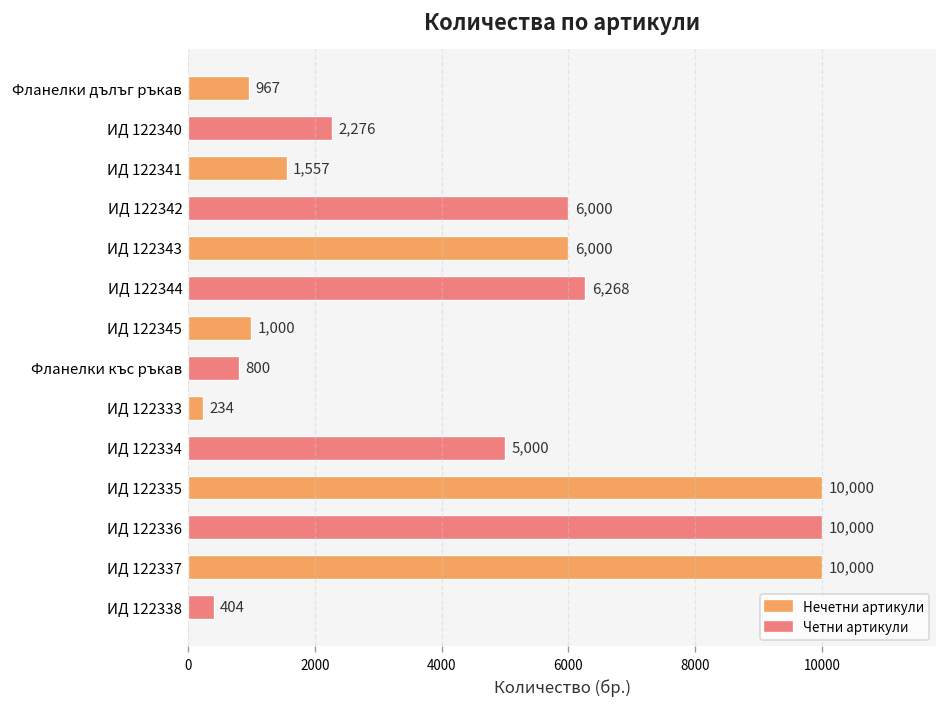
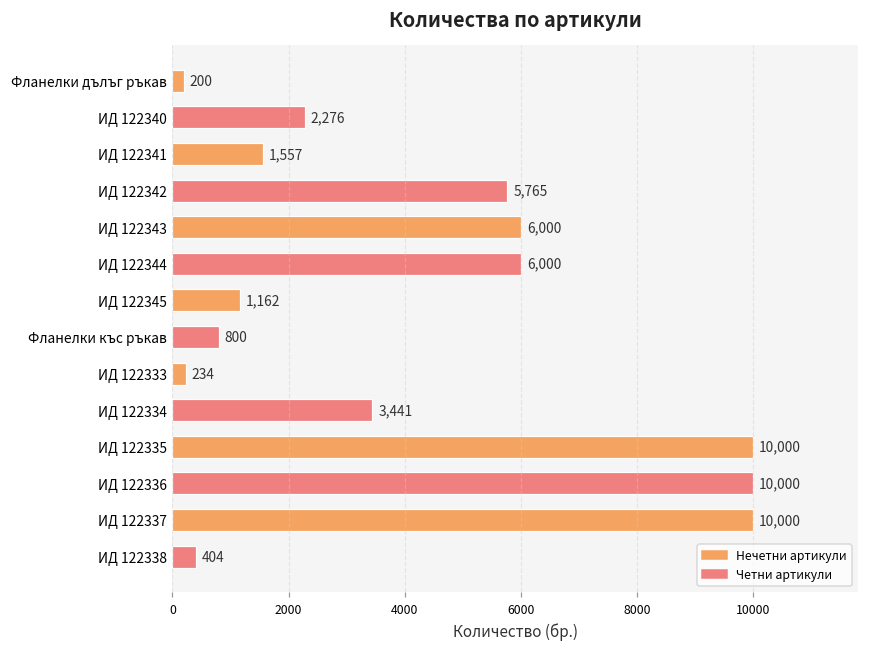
Фланелки дълъг ръкав: 967 -> 200
ИД 122342: 6,000 -> 5,765
ИД 122344: 6,268 -> 6,000
ИД 122345: 1,000 -> 1,162
ИД 122334: 5,000 -> 3,441
